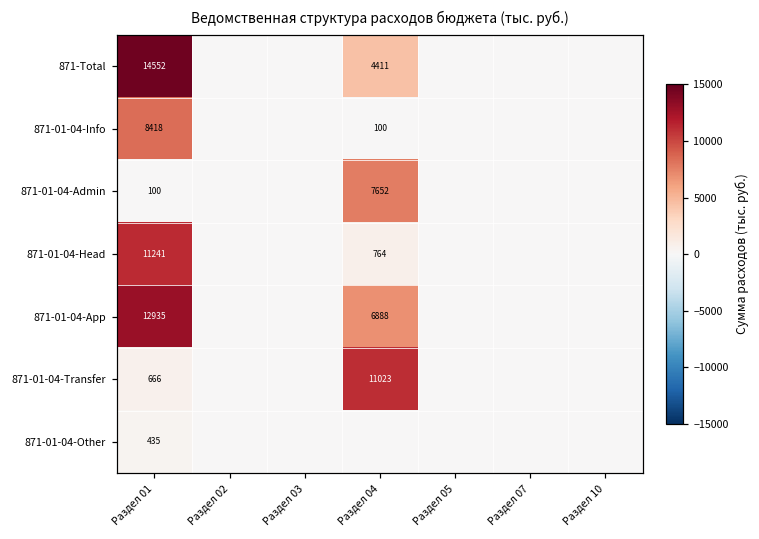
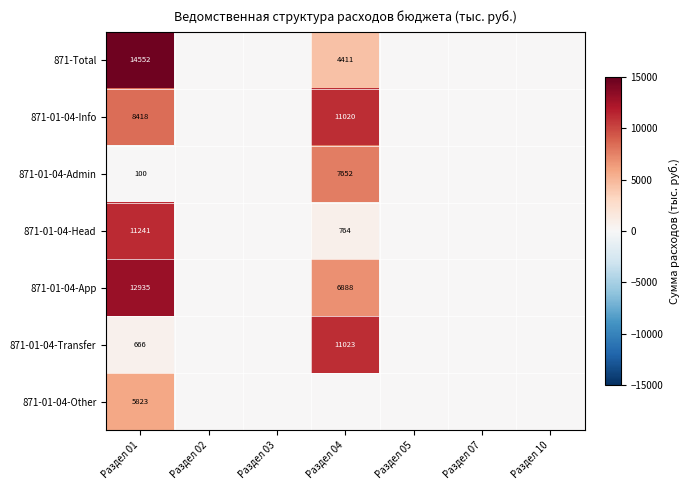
871-01-04-Info, Раздел 04: 100 -> 11020
871-01-04-Other, Раздел 01: 435 -> 5823
